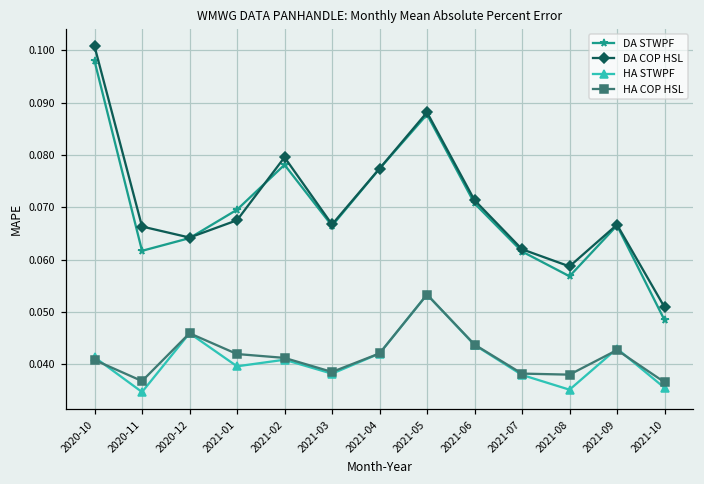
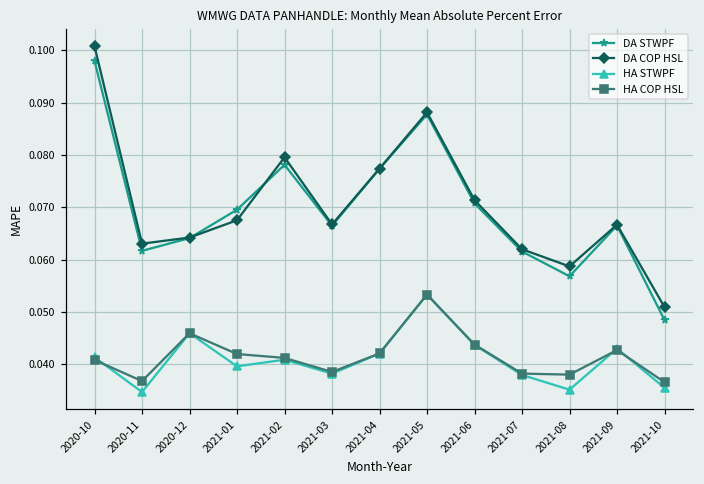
DA COP HSL, 2020-11: 0.066 -> 0.063
